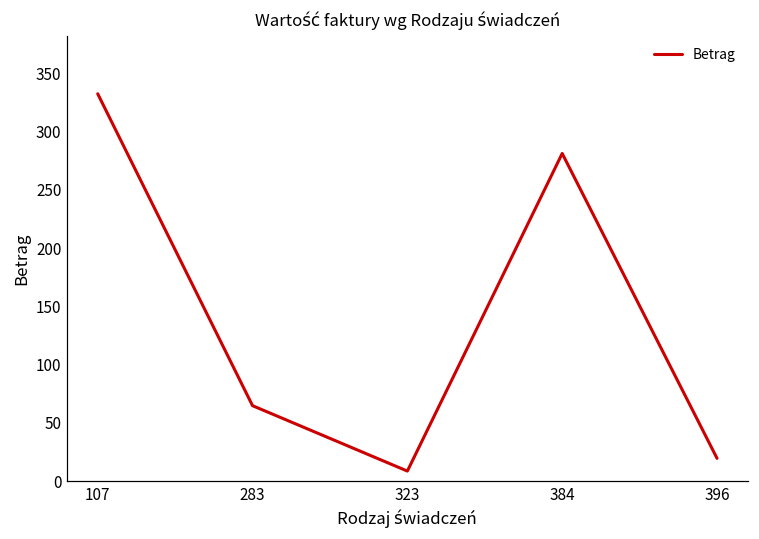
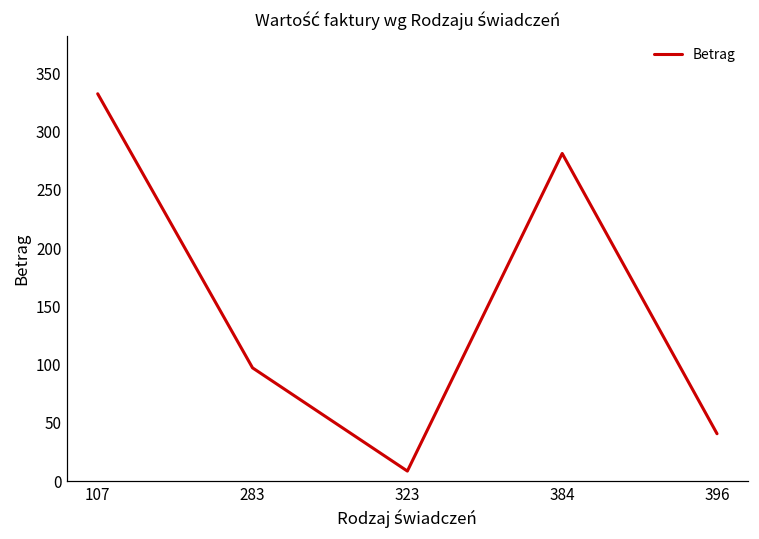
283: 65 -> 97
396: 20 -> 41
